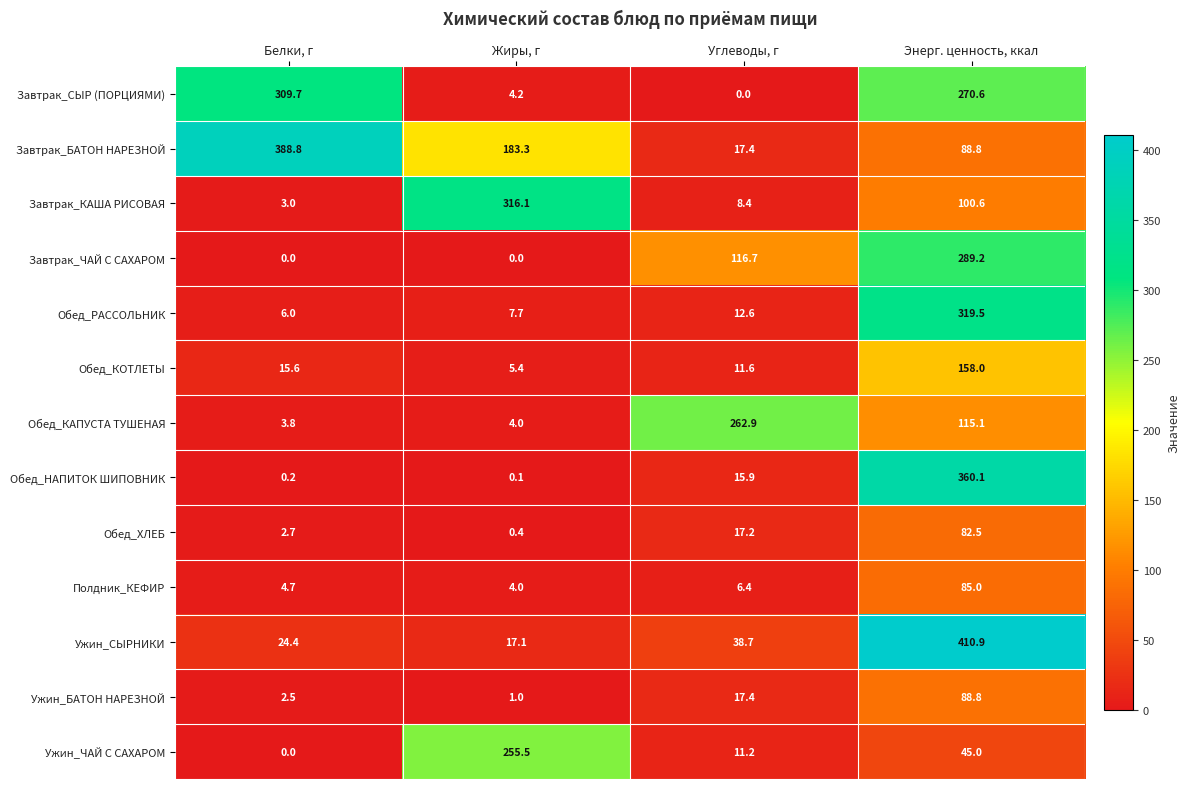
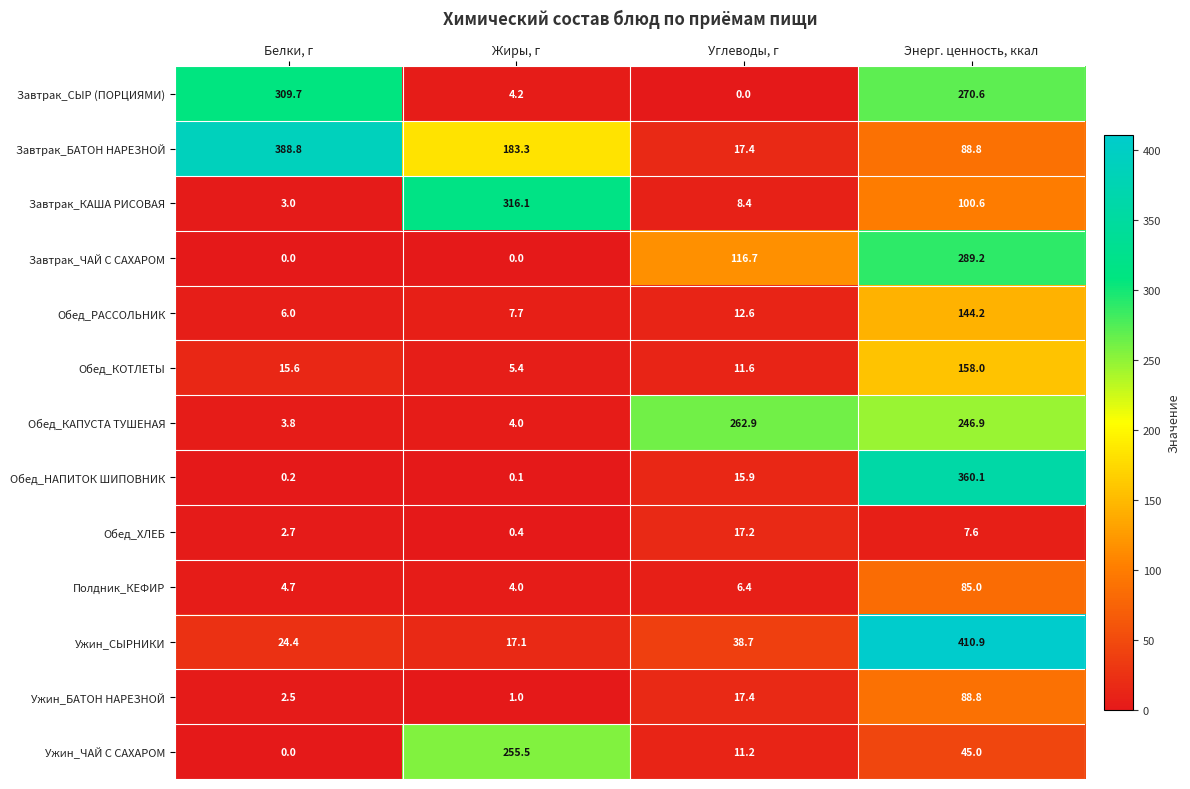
Обед_РАССОЛЬНИК, Энерг. ценность, ккал: 319.5 -> 144.2
Обед_КАПУСТА ТУШЕНАЯ, Энерг. ценность, ккал: 115.1 -> 246.9
Обед_ХЛЕБ, Энерг. ценность, ккал: 82.5 -> 7.6
